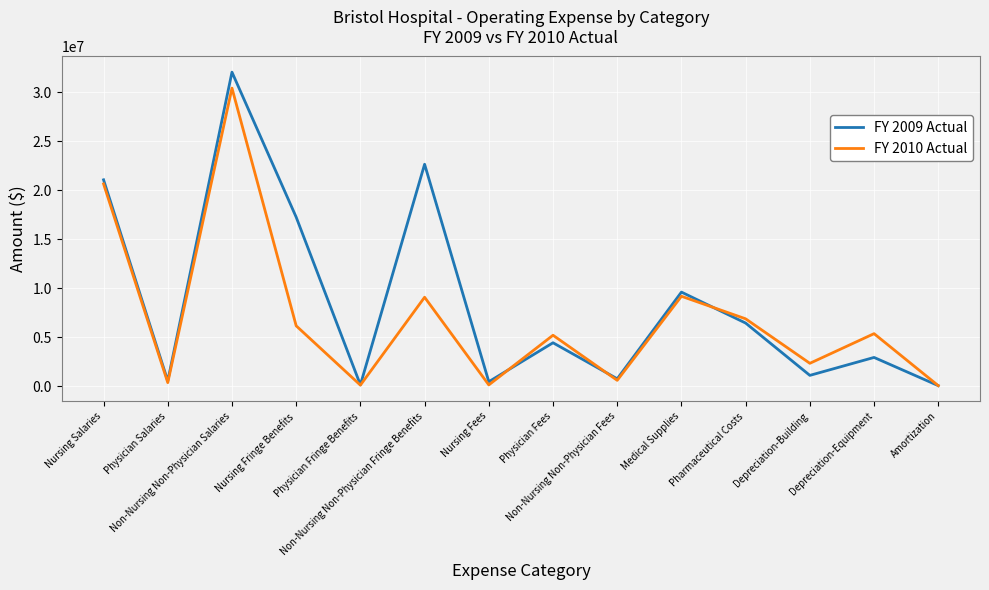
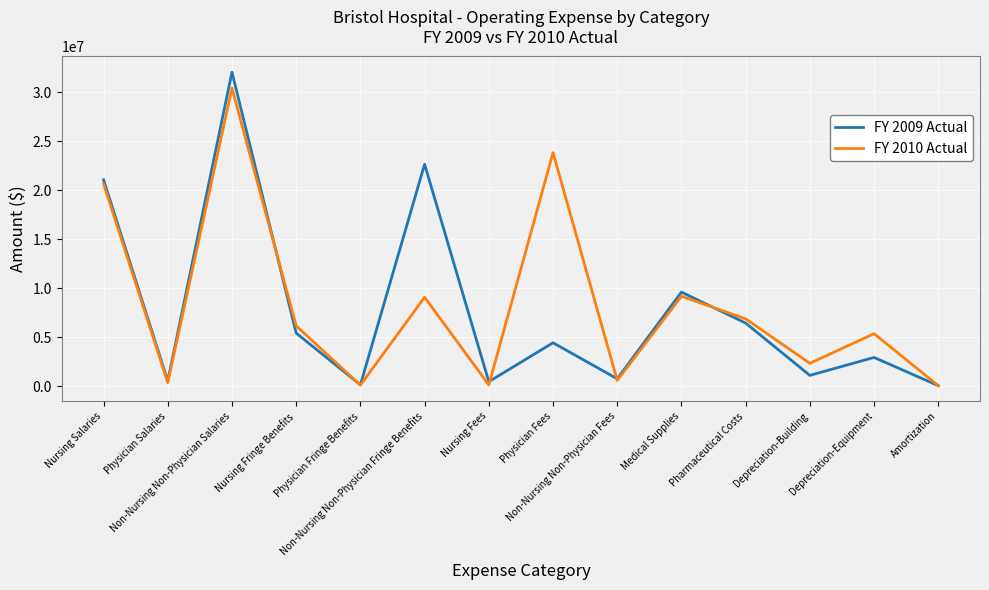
FY 2009 Actual, Nursing Fringe Benefits: 17000000 -> 5000000
FY 2010 Actual, Physician Fees: 5000000 -> 24000000
